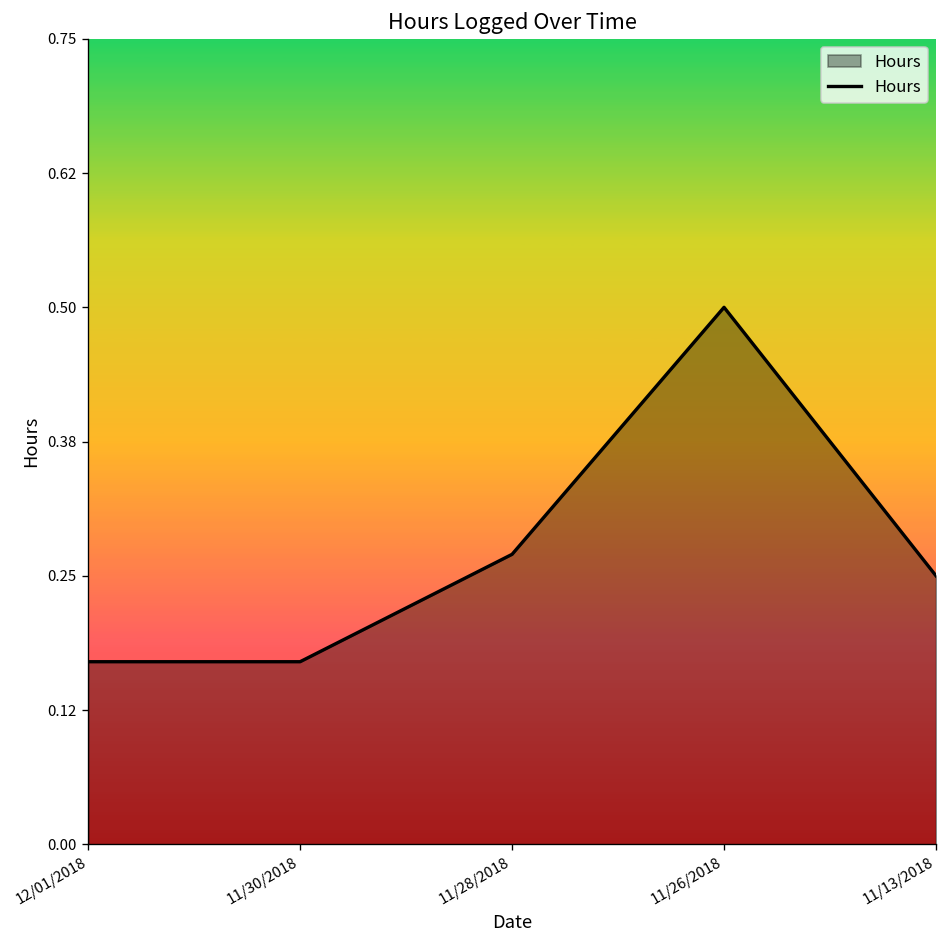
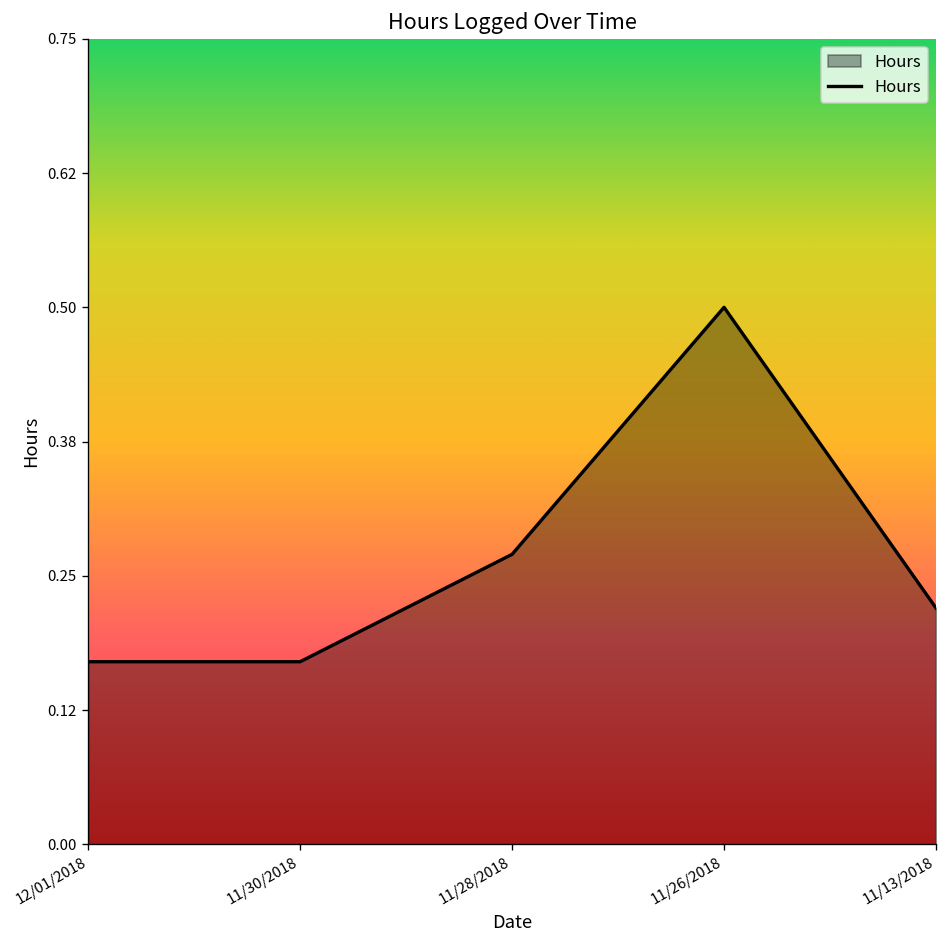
11/13/2018: 0.25 -> 0.22
